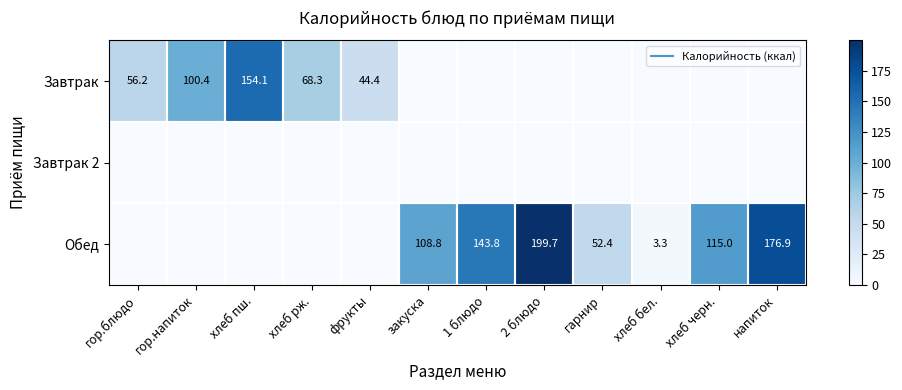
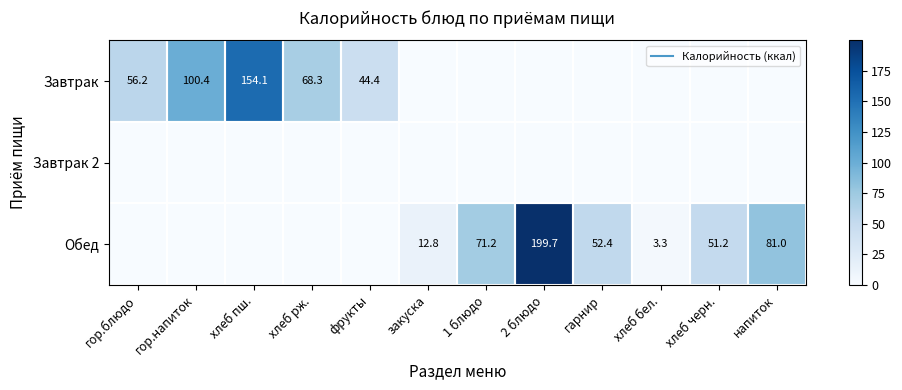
Обед, закуска: 108.8 -> 12.8
Обед, 1 блюдо: 143.8 -> 71.2
Обед, хлеб черн.: 115.0 -> 51.2
Обед, напиток: 176.9 -> 81.0
